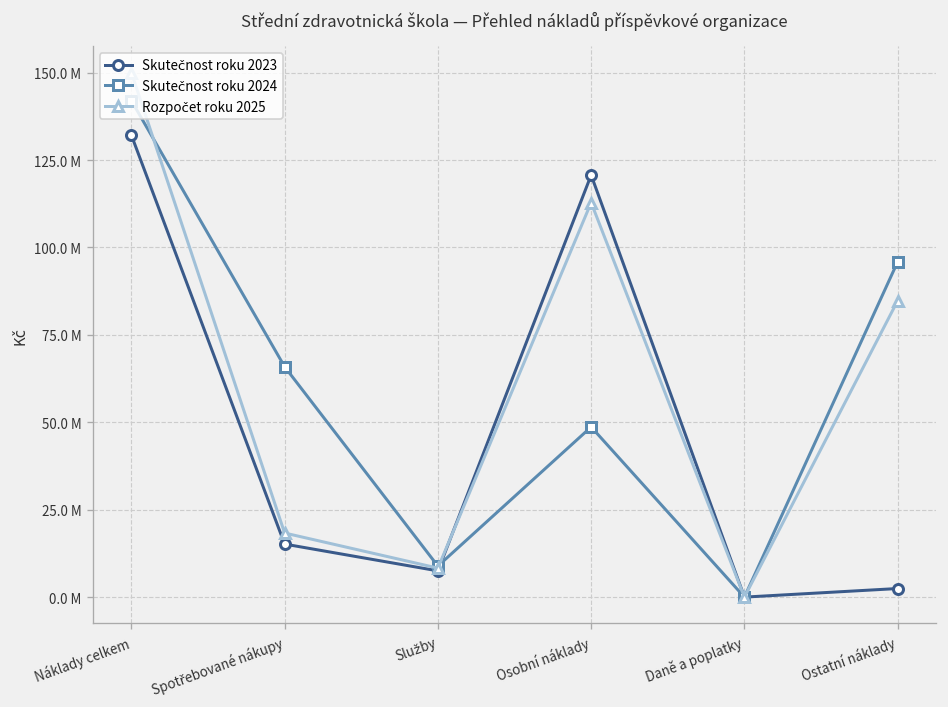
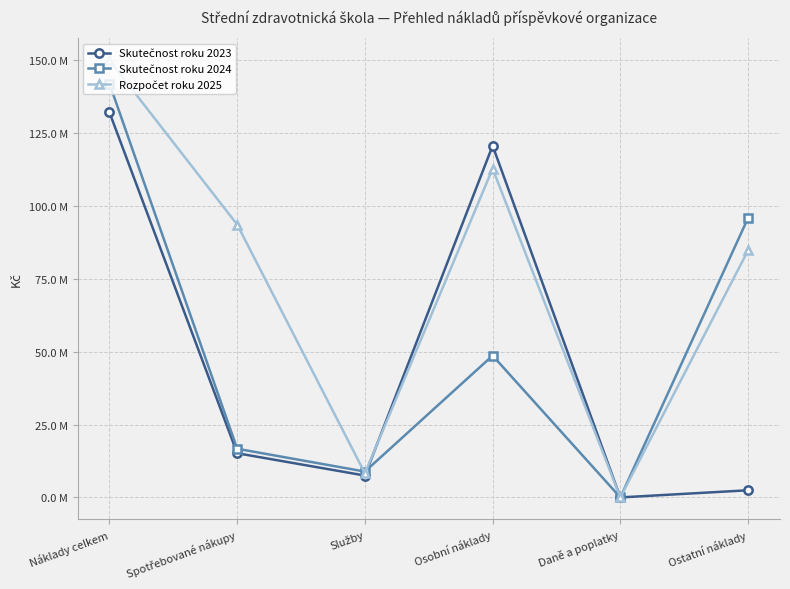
Skutečnost roku 2024, Spotřebované nákupy: 66000000 -> 17000000
Rozpočet roku 2025, Spotřebované nákupy: 18000000 -> 94000000
